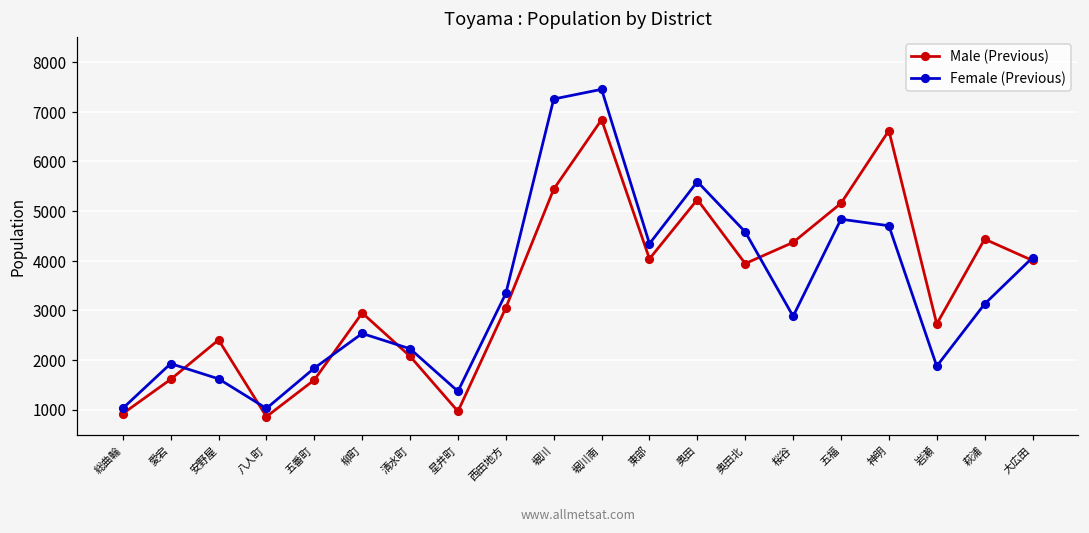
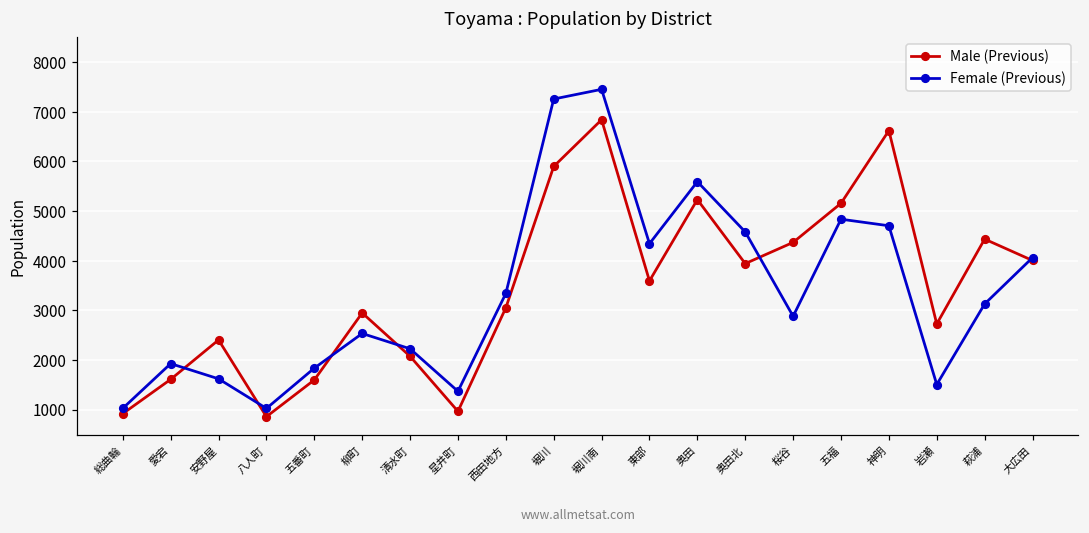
Male (Previous), 堀川: 5400 -> 5900
Male (Previous), 東部: 4000 -> 3600
Female (Previous), 岩瀬: 1900 -> 1500
